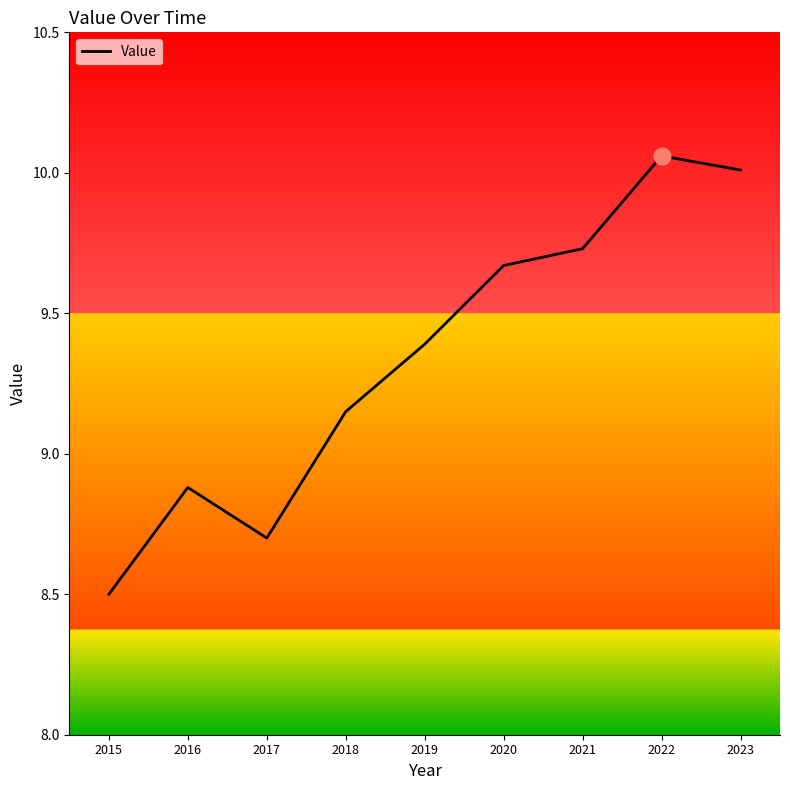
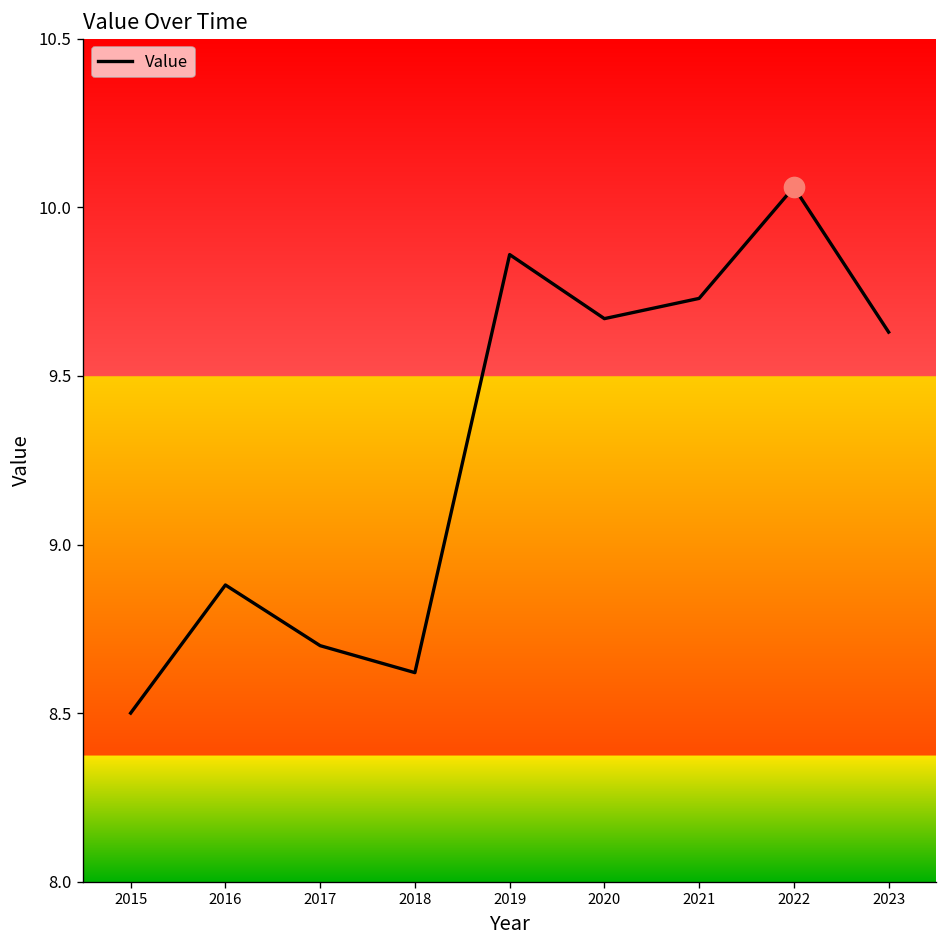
Value, 2018: 9.15 -> 8.62
Value, 2019: 9.39 -> 9.86
Value, 2023: 10.01 -> 9.63
